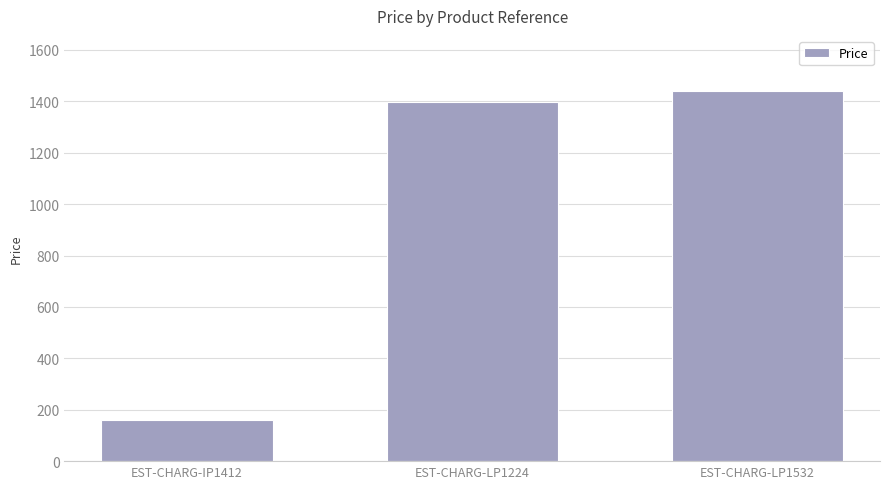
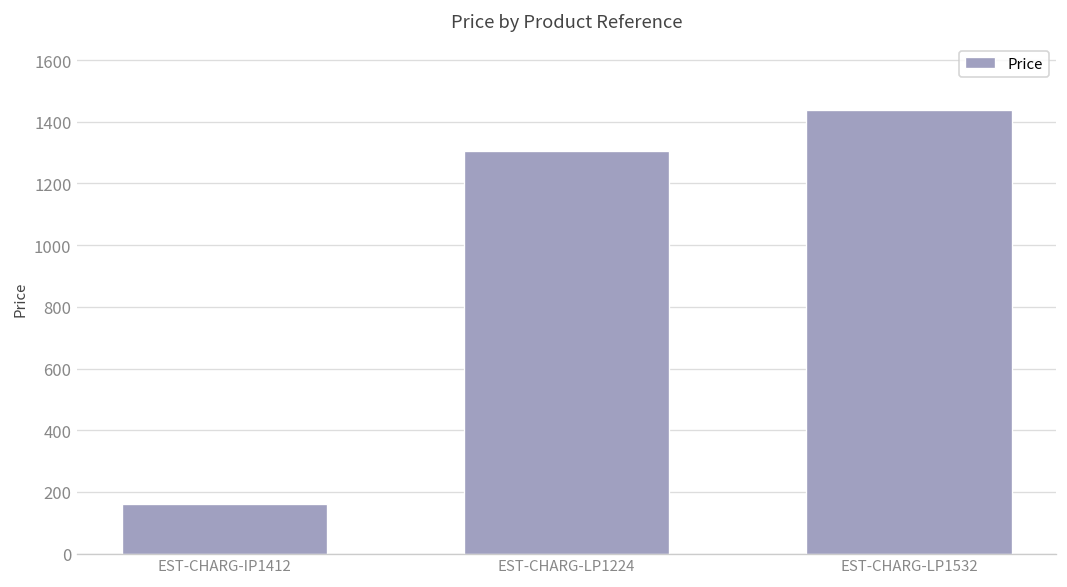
EST-CHARG-LP1224: 1400 -> 1310
